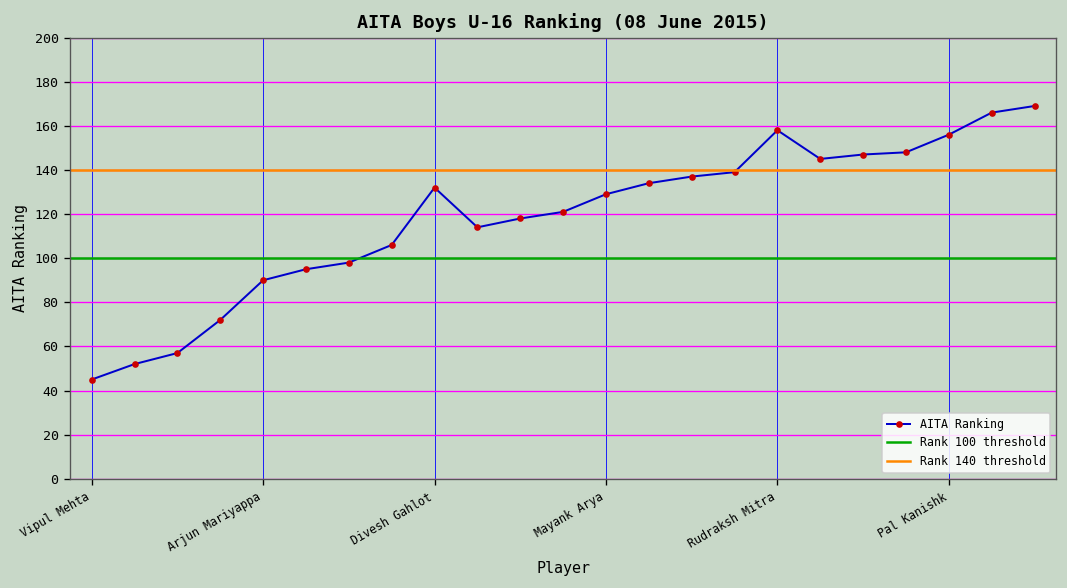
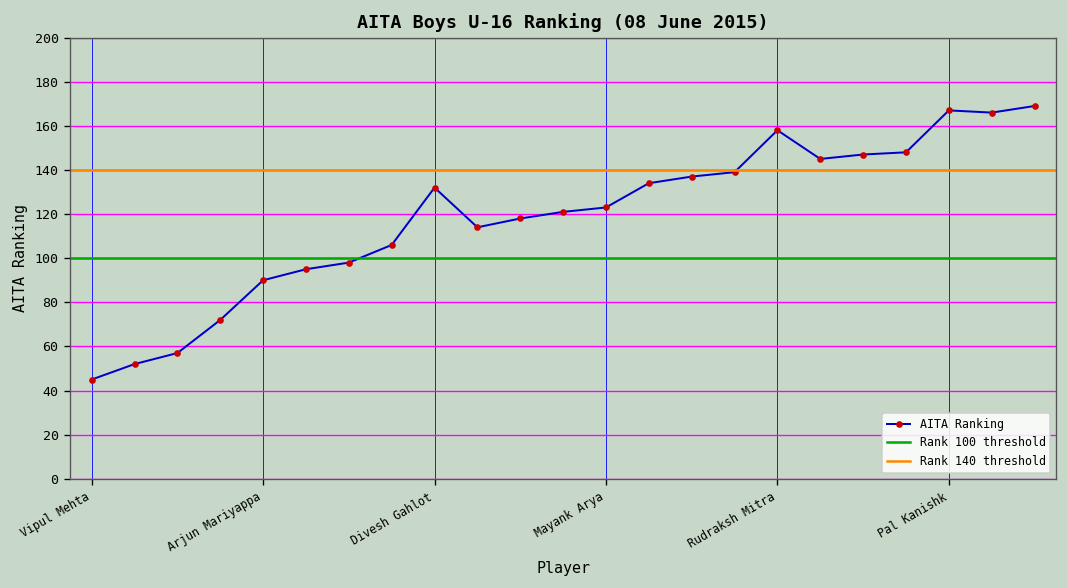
Mayank Arya: 129 -> 123
Pal Kanishk: 156 -> 167
